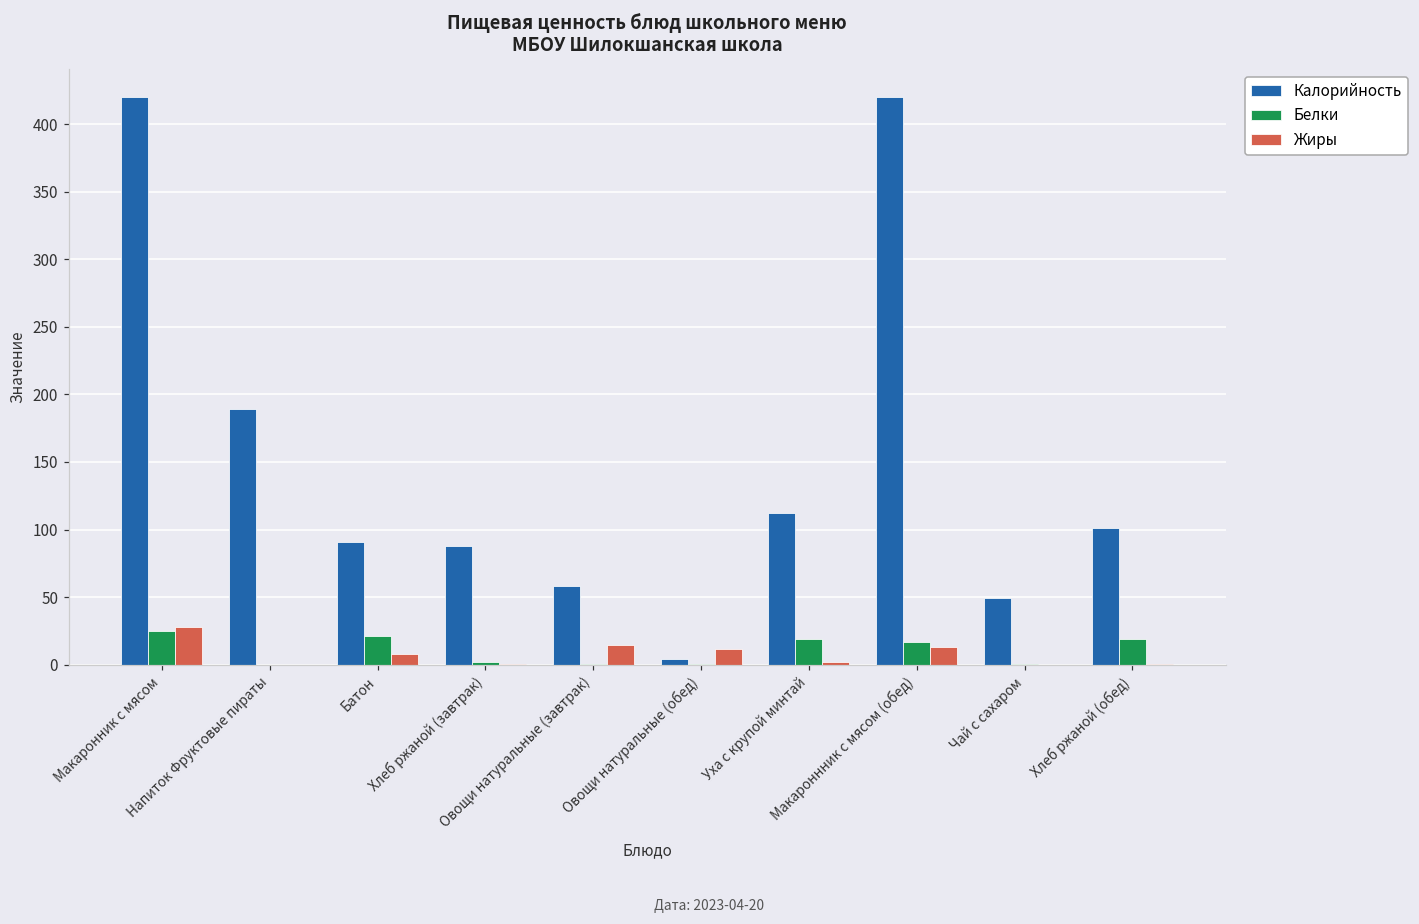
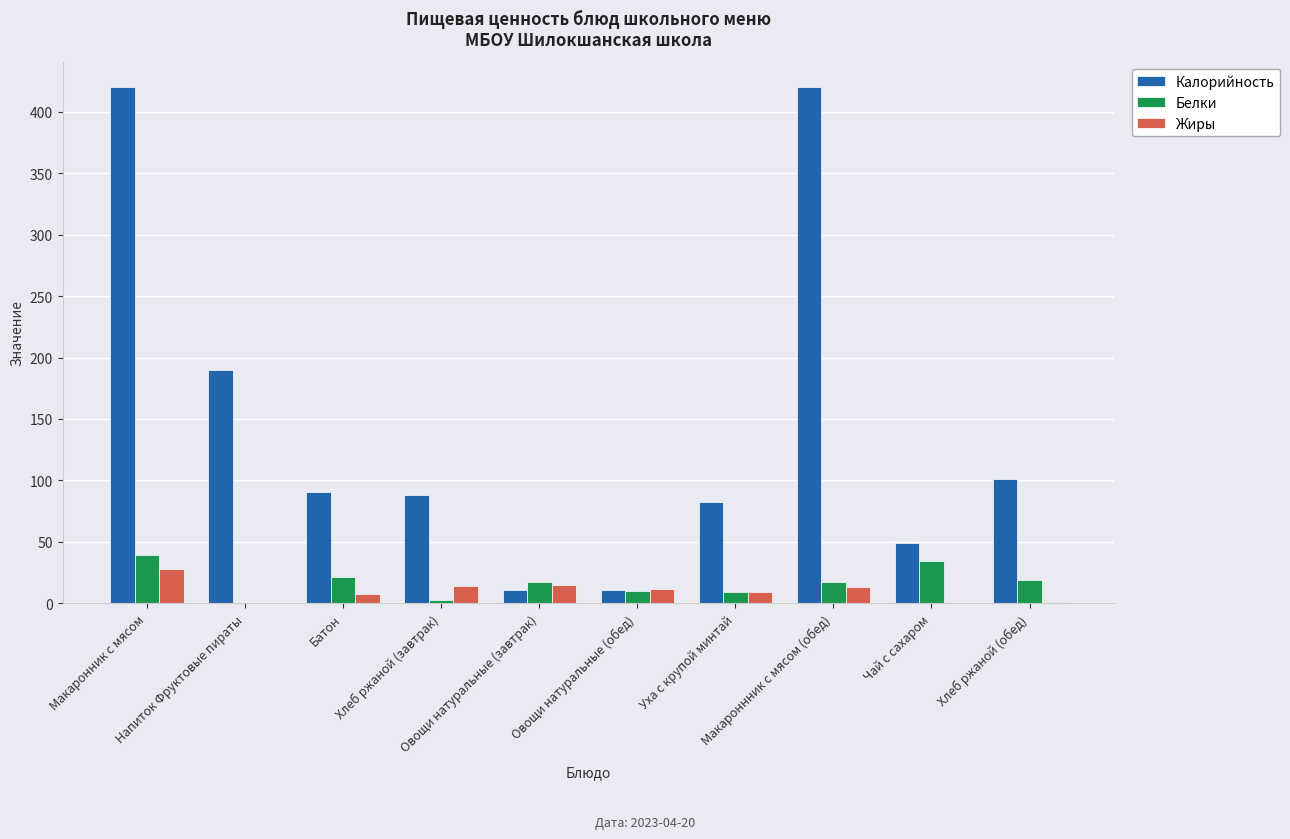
Белки, Макаронник с мясом: 25 -> 39
Жиры, Хлеб ржаной (завтрак): 0 -> 14
Калорийность, Овощи натуральные (завтрак): 58 -> 11
Белки, Овощи натуральные (завтрак): 1 -> 17
Калорийность, Овощи натуральные (обед): 4 -> 11
Белки, Овощи натуральные (обед): 1 -> 10
Калорийность, Уха с крупой минтай: 112 -> 82
Белки, Уха с крупой минтай: 19 -> 9
Жиры, Уха с крупой минтай: 2 -> 9
Белки, Чай с сахаром: 0 -> 35
